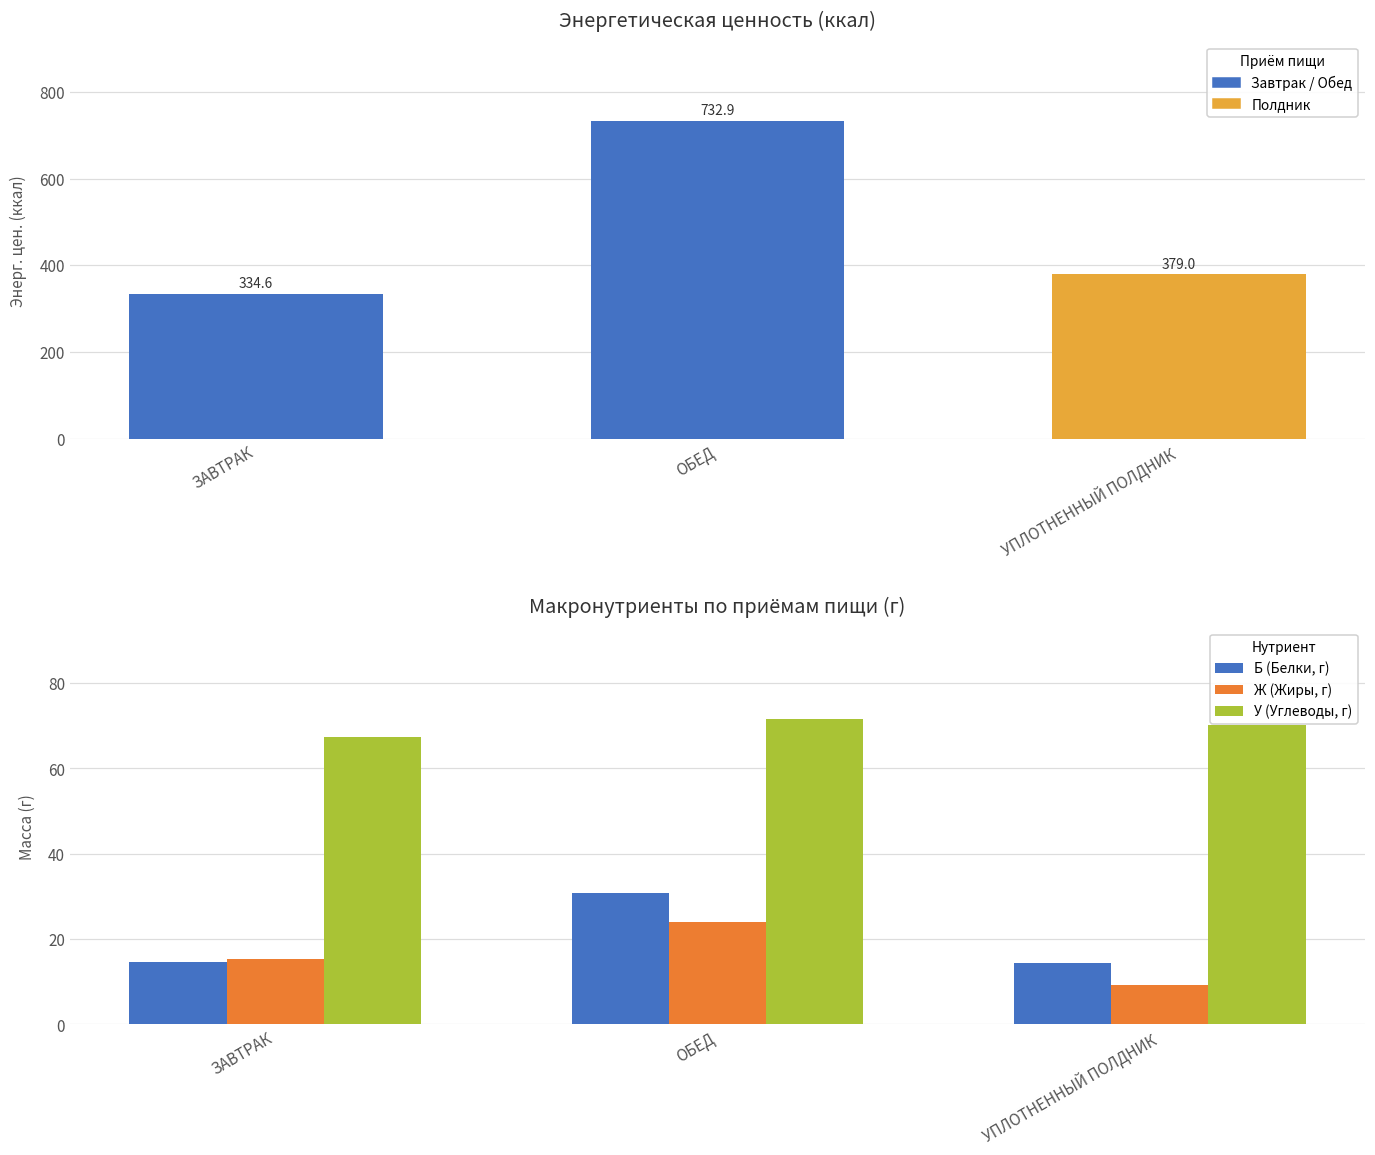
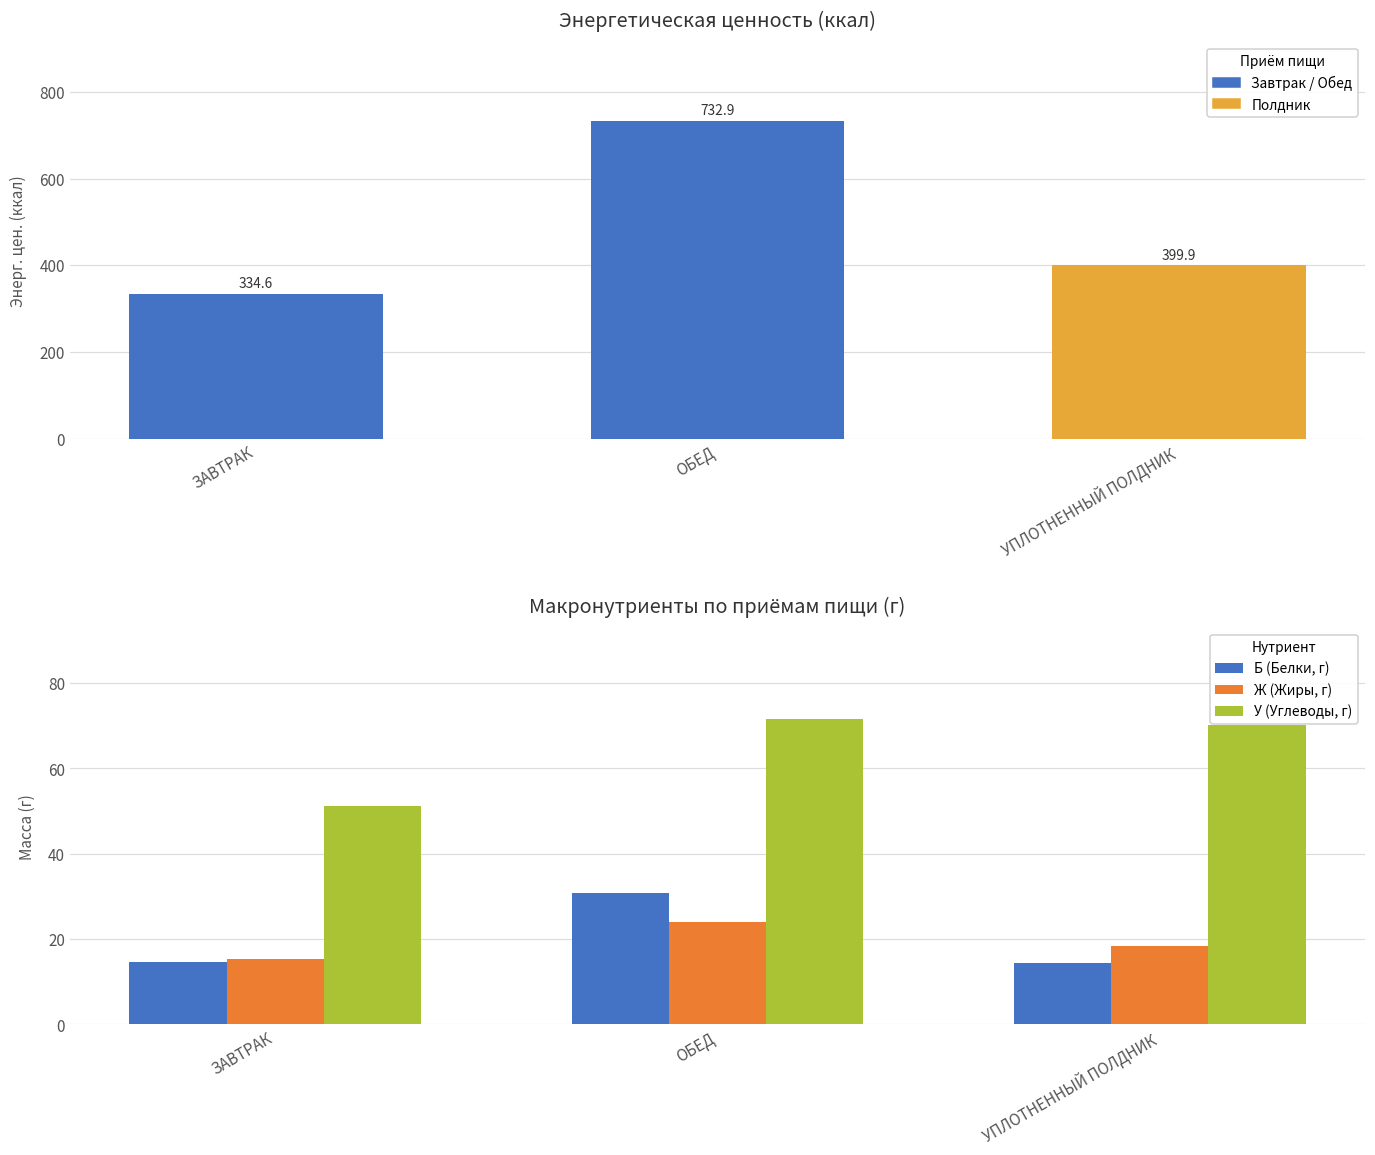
Энергетическая ценность (ккал), УПЛОТНЕННЫЙ ПОЛДНИК: 379.0 -> 399.9
Макронутриенты по приёмам пищи (г), У (Углеводы, г), ЗАВТРАК: 67 -> 51
Макронутриенты по приёмам пищи (г), Ж (Жиры, г), УПЛОТНЕННЫЙ ПОЛДНИК: 9 -> 18
